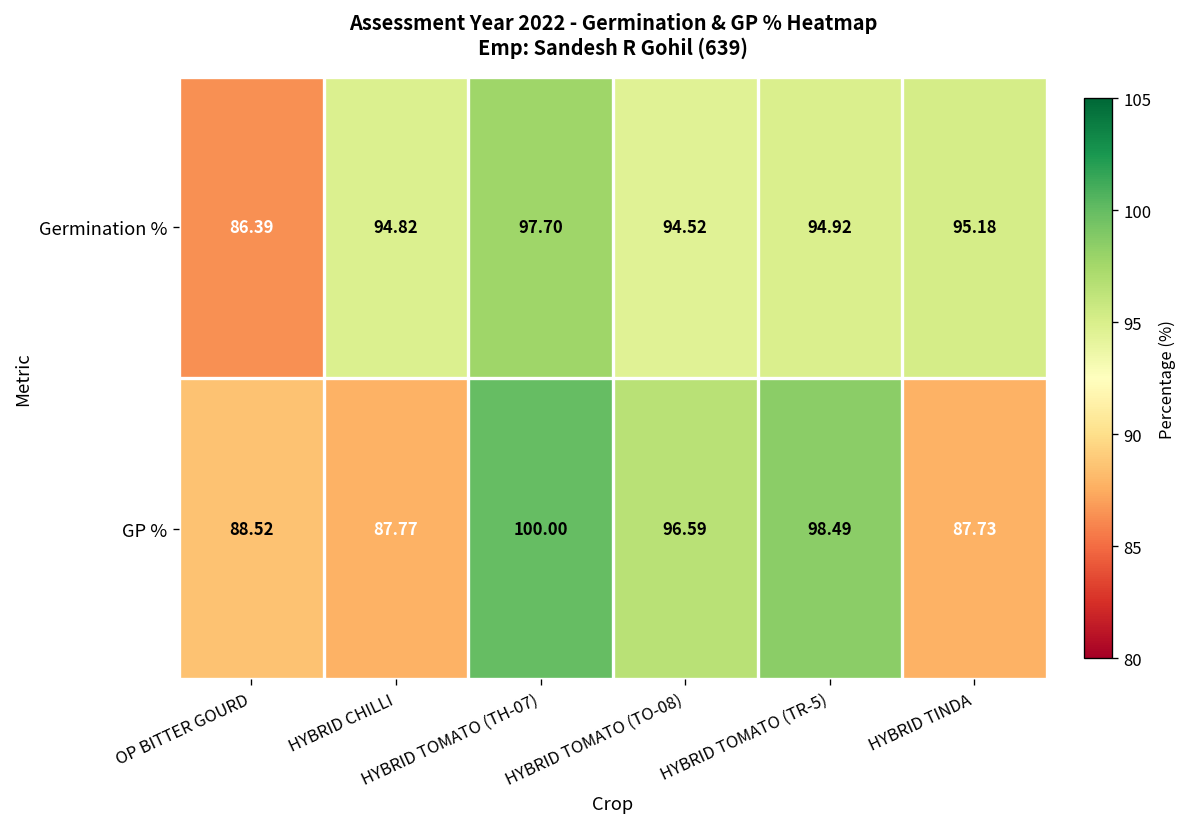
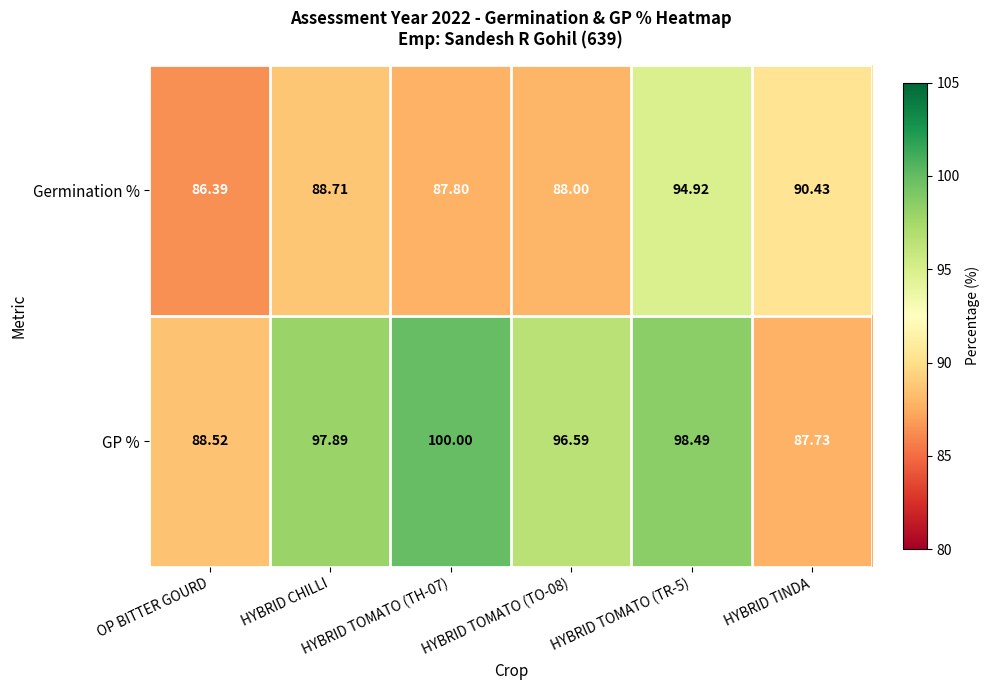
Germination %, HYBRID CHILLI: 94.82 -> 88.71
Germination %, HYBRID TOMATO (TH-07): 97.70 -> 87.80
Germination %, HYBRID TOMATO (TO-08): 94.52 -> 88.00
Germination %, HYBRID TINDA: 95.18 -> 90.43
GP %, HYBRID CHILLI: 87.77 -> 97.89
